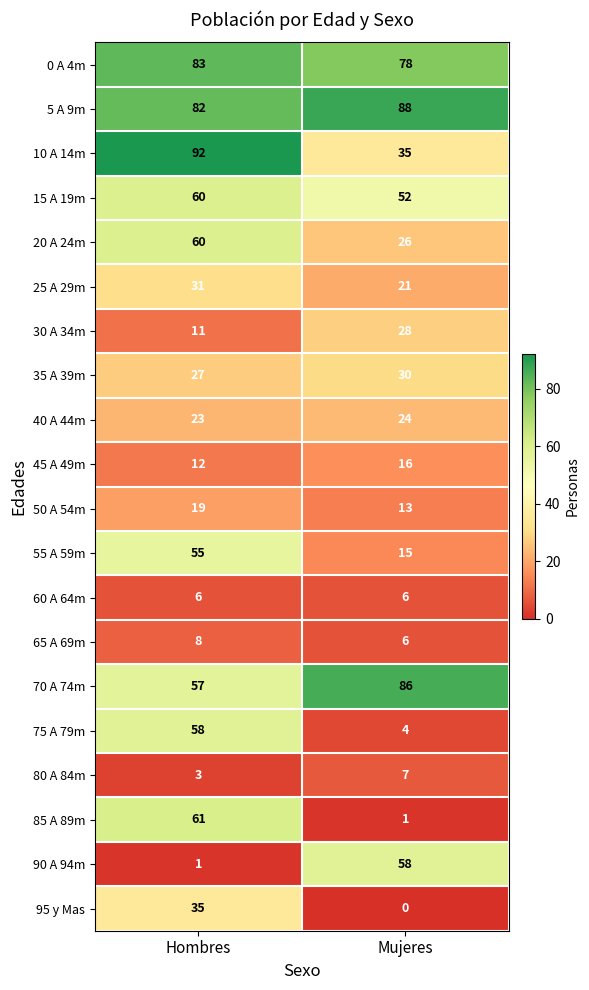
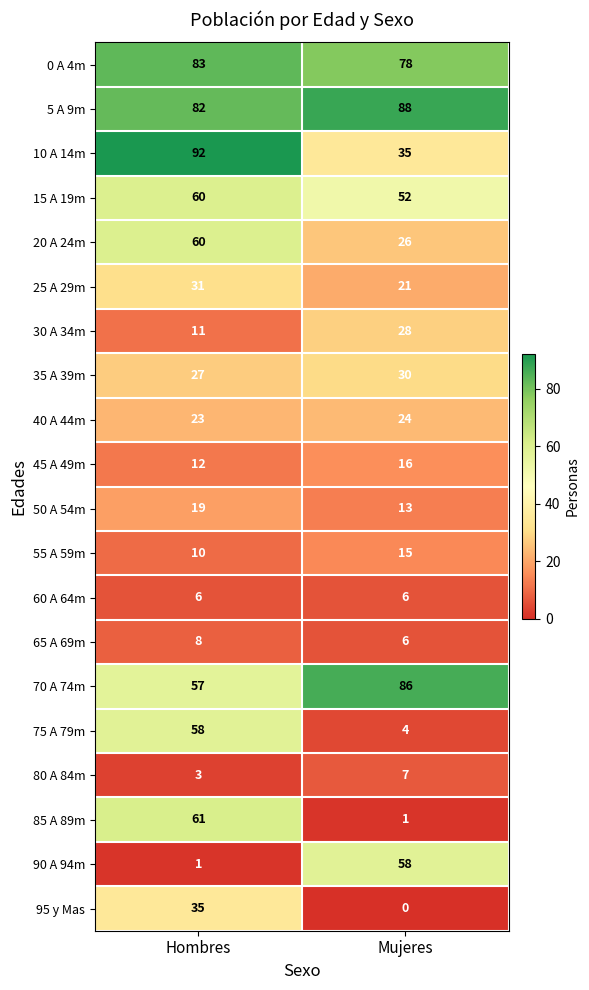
55 A 59m, Hombres: 55 -> 10
